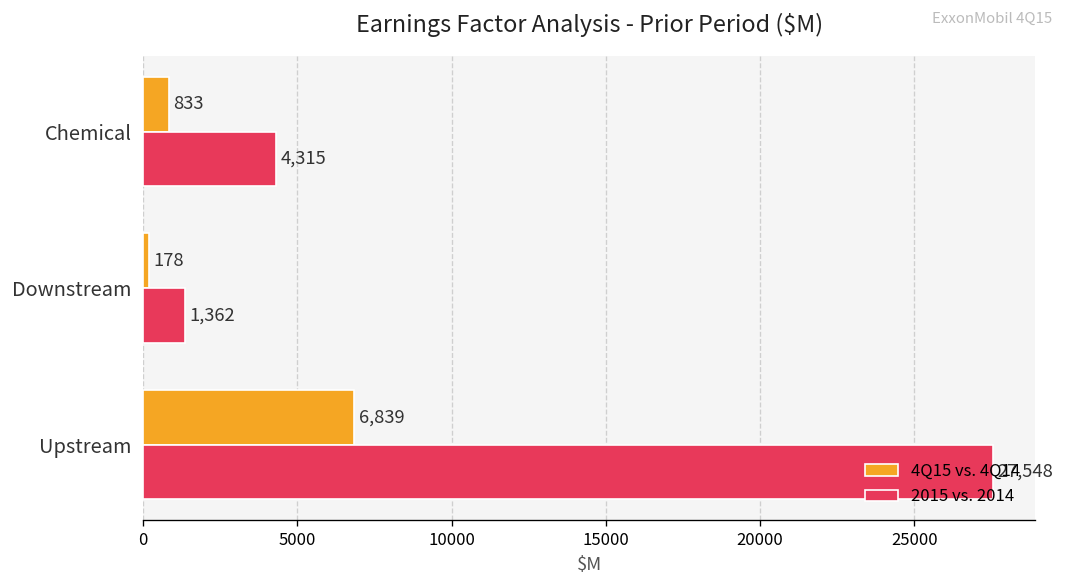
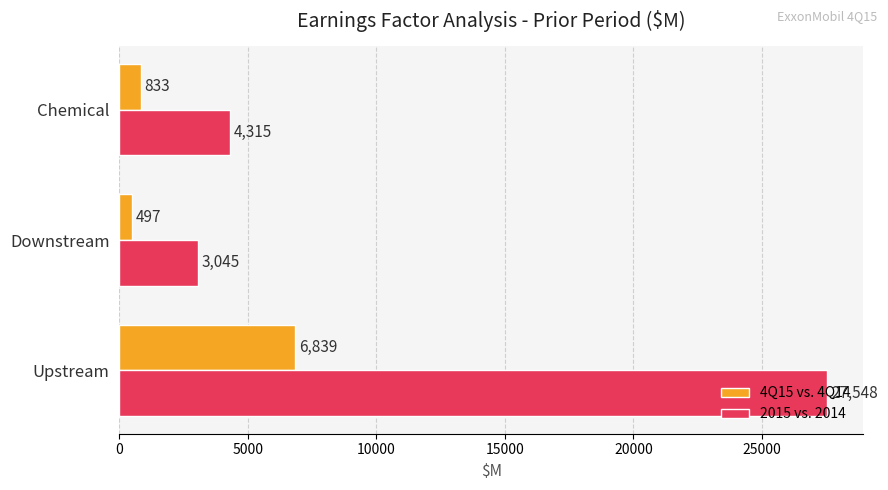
4Q15 vs. 4Q14, Downstream: 178 -> 497
2015 vs. 2014, Downstream: 1,362 -> 3,045
